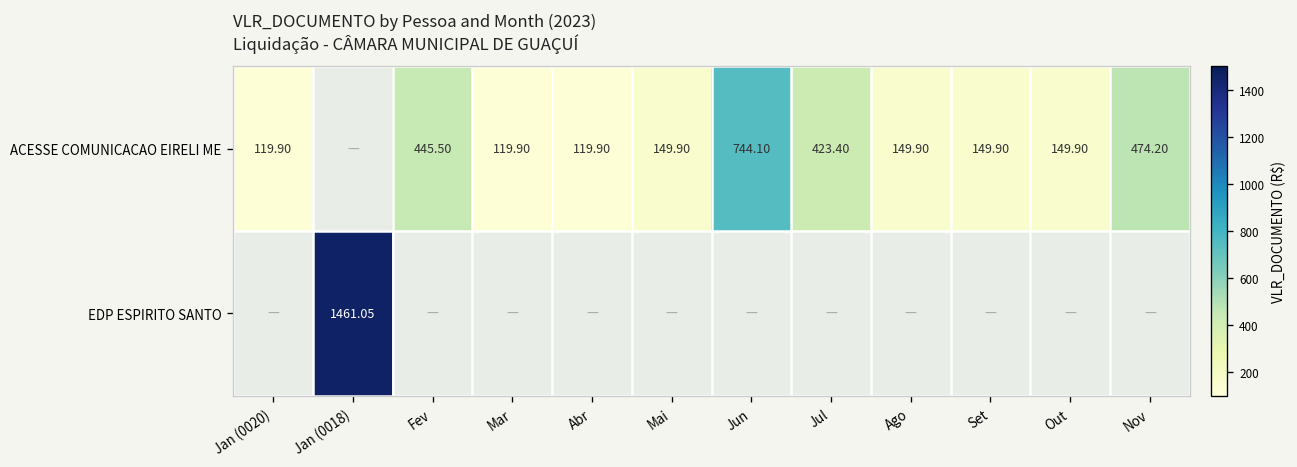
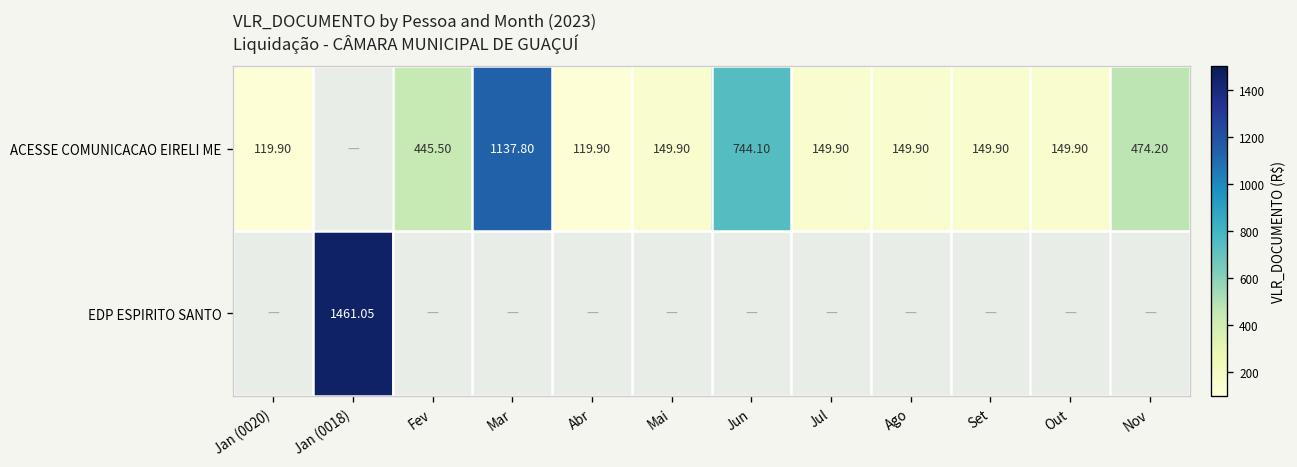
ACESSE COMUNICACAO EIRELI ME, Mar: 119.90 -> 1137.80
ACESSE COMUNICACAO EIRELI ME, Jul: 423.40 -> 149.90
